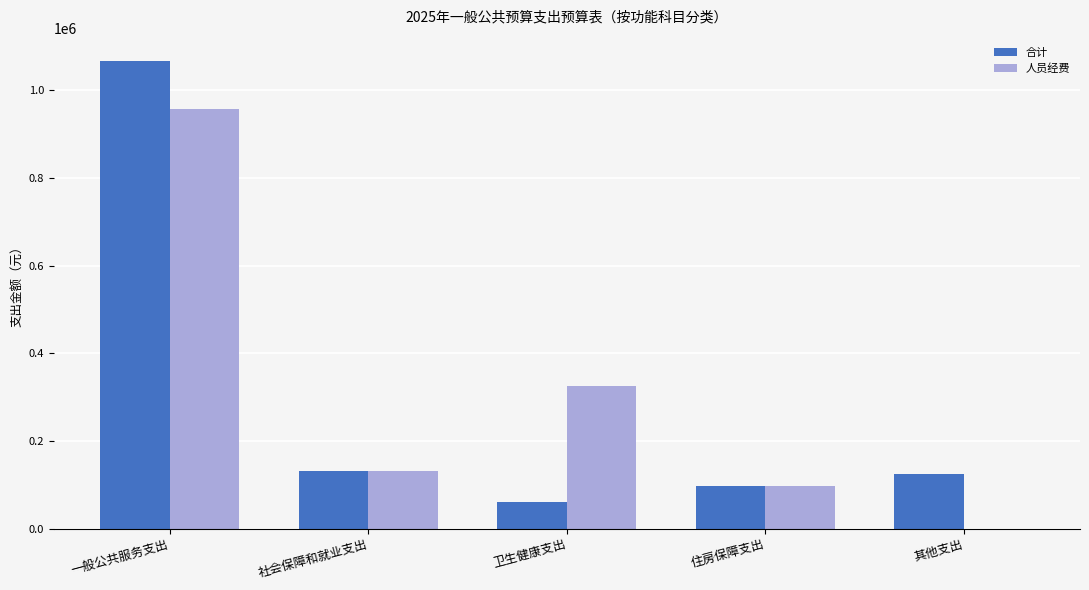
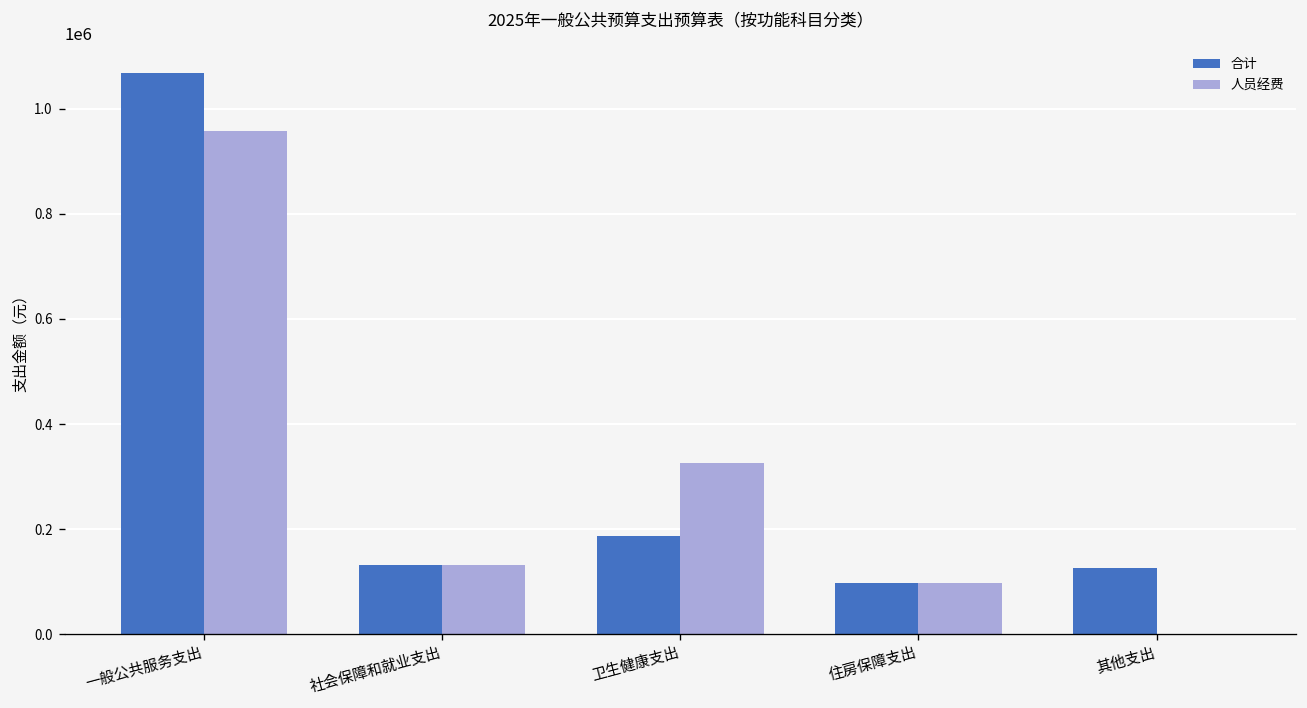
合计, 卫生健康支出: 60000 -> 190000
